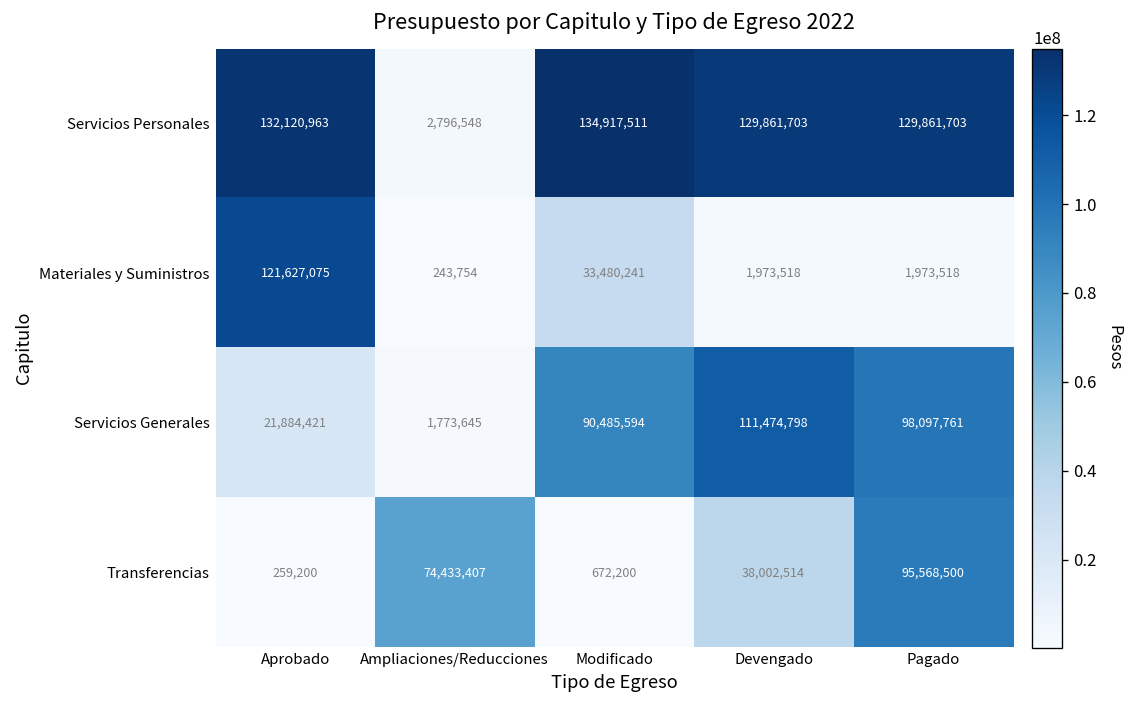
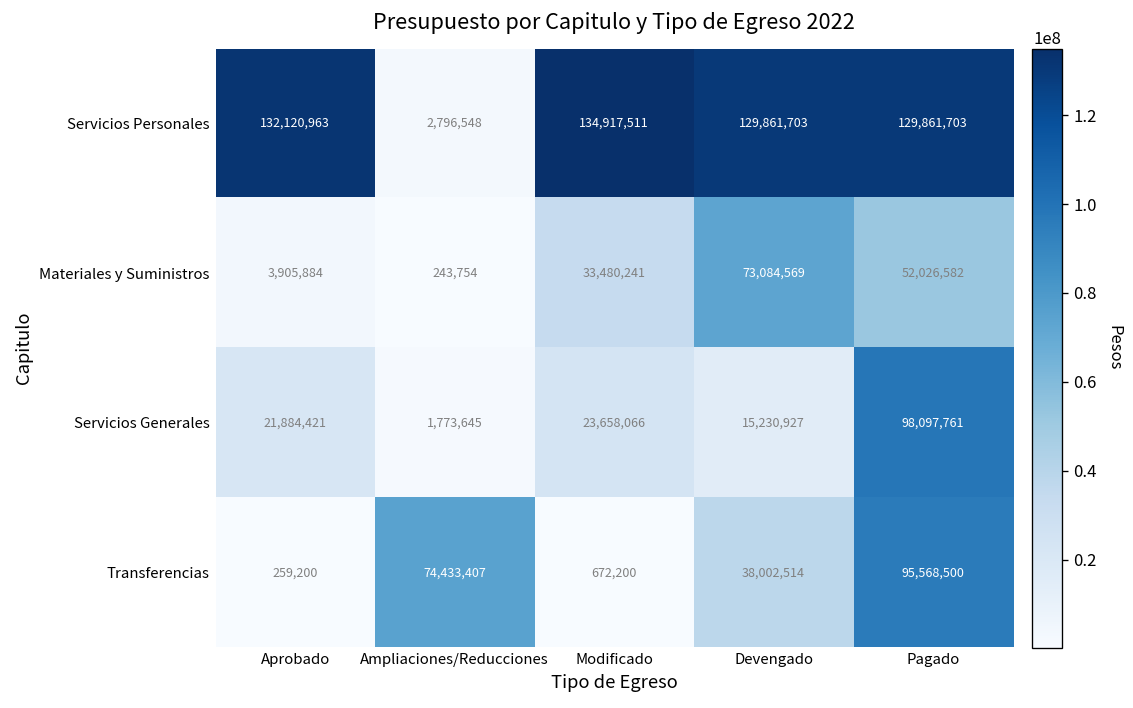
Materiales y Suministros, Aprobado: 121,627,075 -> 3,905,884
Materiales y Suministros, Devengado: 1,973,518 -> 73,084,569
Materiales y Suministros, Pagado: 1,973,518 -> 52,026,582
Servicios Generales, Modificado: 90,485,594 -> 23,658,066
Servicios Generales, Devengado: 111,474,798 -> 15,230,927
